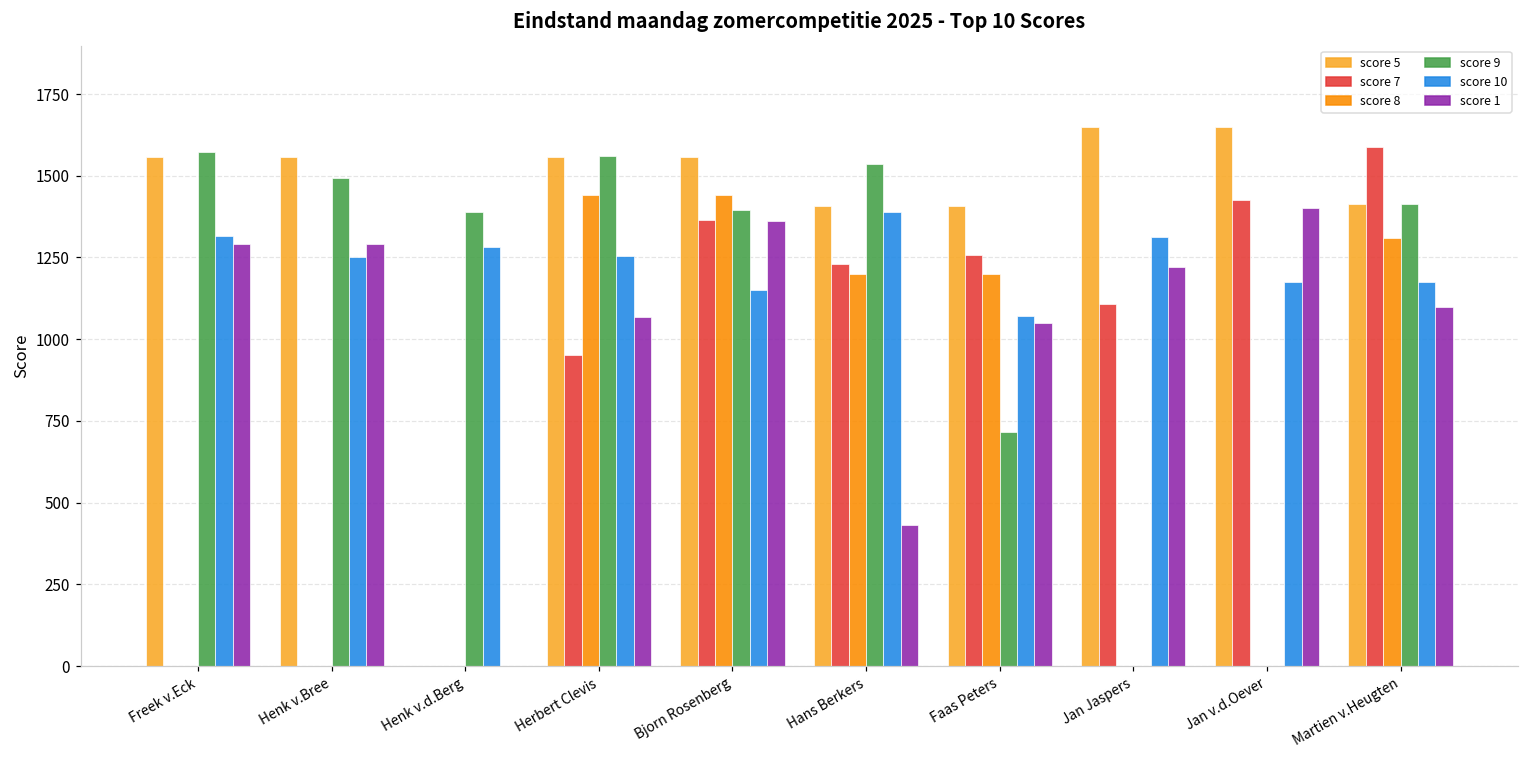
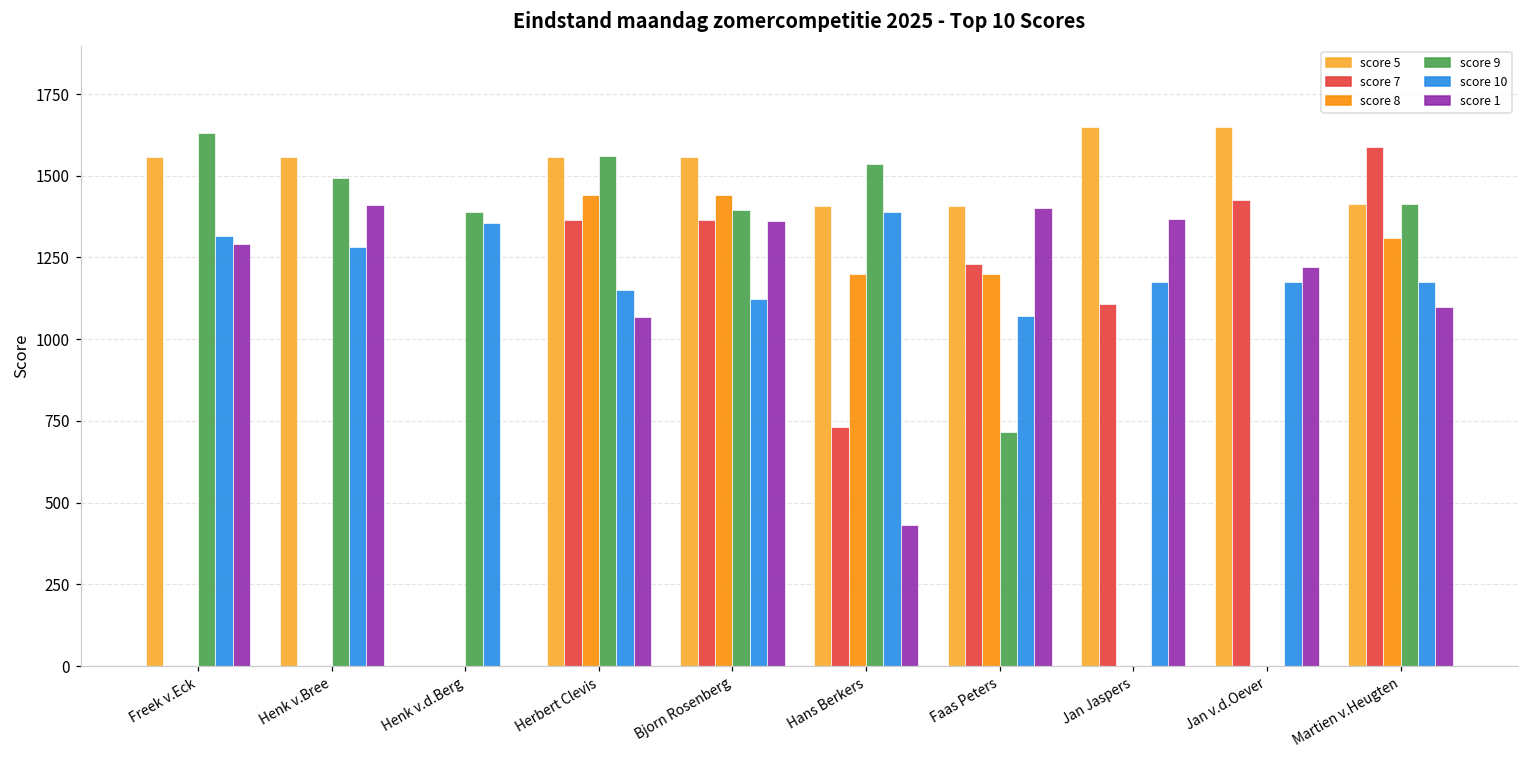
score 9, Freek v.Eck: 1570 -> 1630
score 10, Henk v.Bree: 1250 -> 1280
score 1, Henk v.Bree: 1290 -> 1410
score 10, Henk v.d.Berg: 1280 -> 1360
score 7, Herbert Clevis: 950 -> 1360
score 10, Herbert Clevis: 1250 -> 1150
score 10, Bjorn Rosenberg: 1150 -> 1120
score 7, Hans Berkers: 1230 -> 730
score 7, Faas Peters: 1260 -> 1230
score 1, Faas Peters: 1050 -> 1400
score 10, Jan Jaspers: 1310 -> 1180
score 1, Jan Jaspers: 1220 -> 1370
score 1, Jan v.d.Oever: 1400 -> 1220
